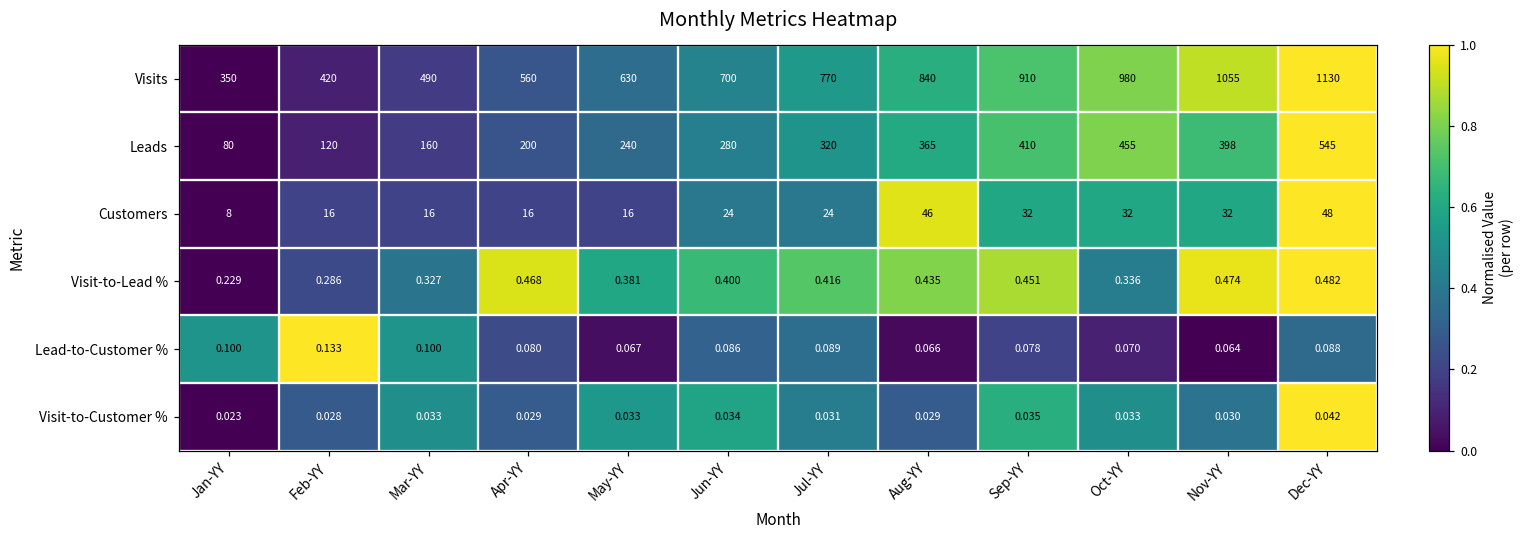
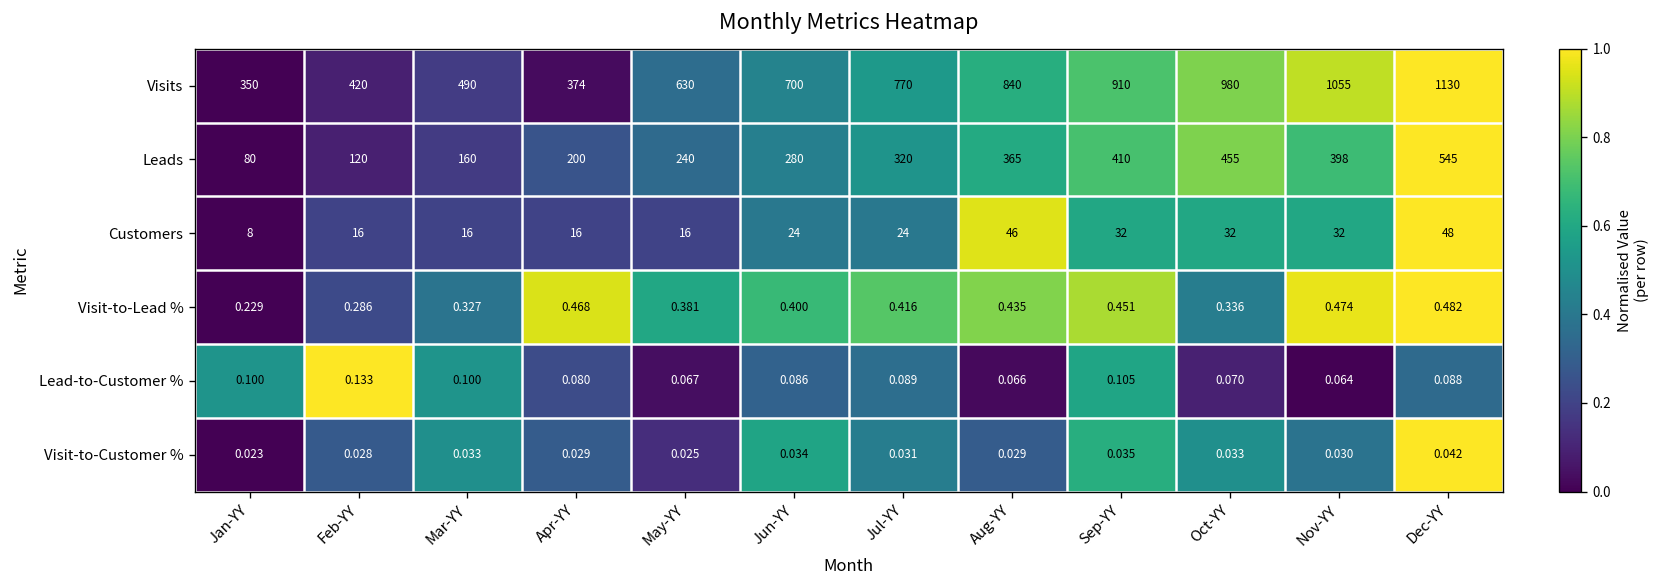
Visits, Apr-YY: 560 -> 374
Lead-to-Customer %, Sep-YY: 0.078 -> 0.105
Visit-to-Customer %, May-YY: 0.033 -> 0.025
